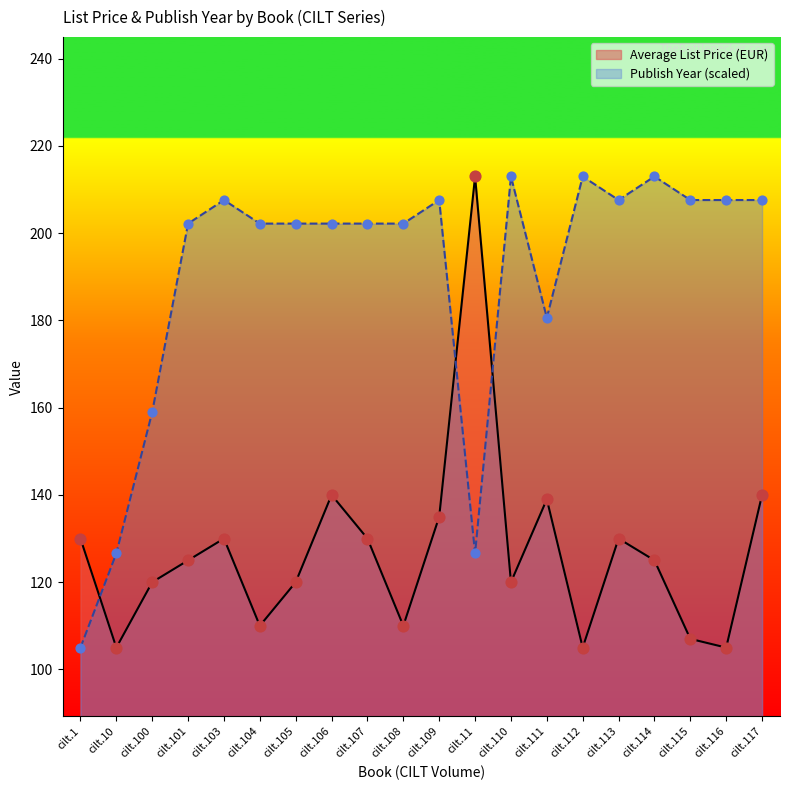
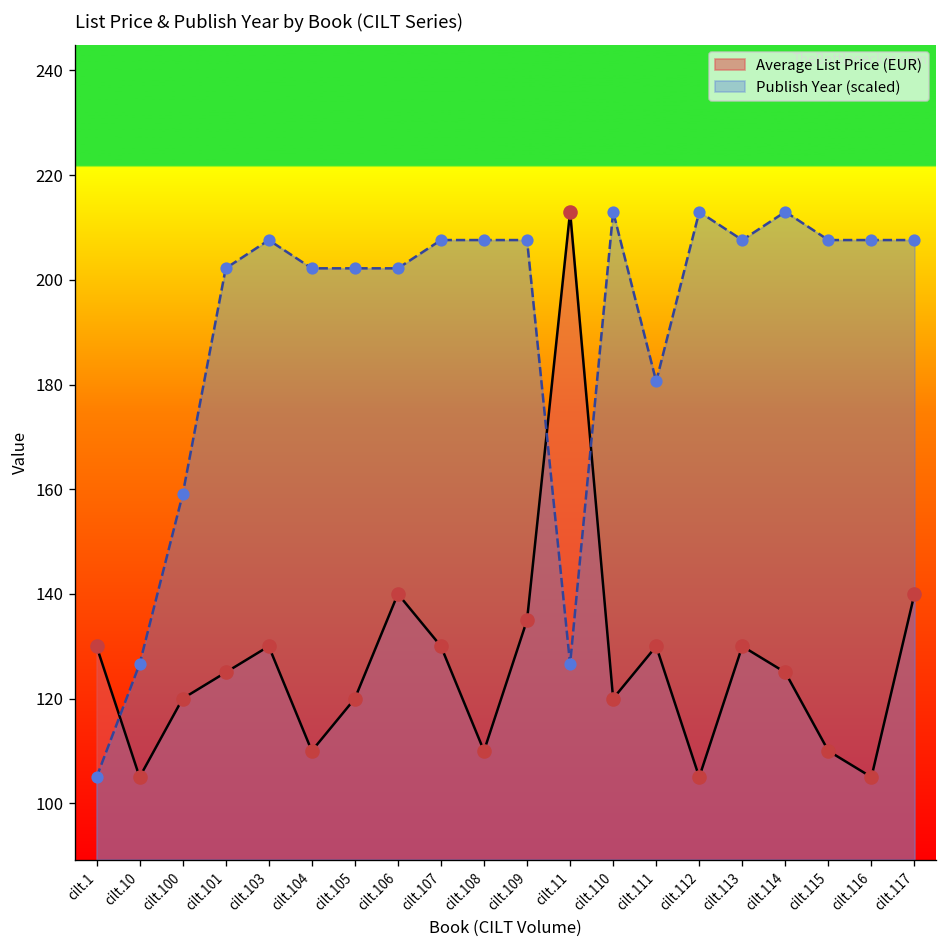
Publish Year (scaled), cilt.107: 202 -> 208
Publish Year (scaled), cilt.108: 202 -> 208
Average List Price (EUR), cilt.111: 139 -> 130
Average List Price (EUR), cilt.115: 107 -> 110
